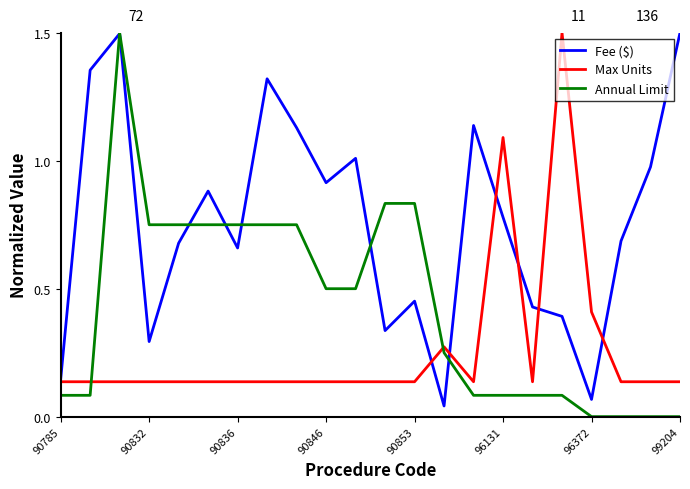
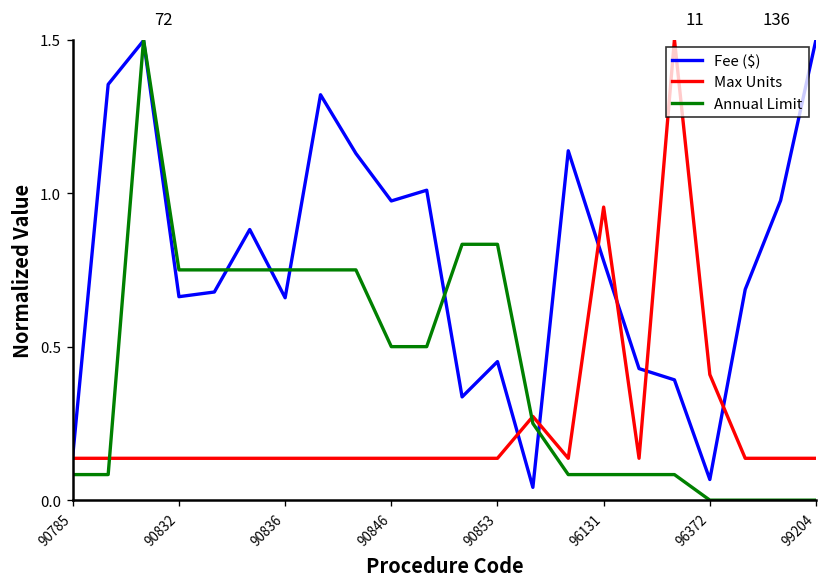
Fee ($), 90832: 0.29 -> 0.66
Fee ($), 90846: 0.91 -> 0.97
Max Units, 96131: 1.09 -> 0.95
